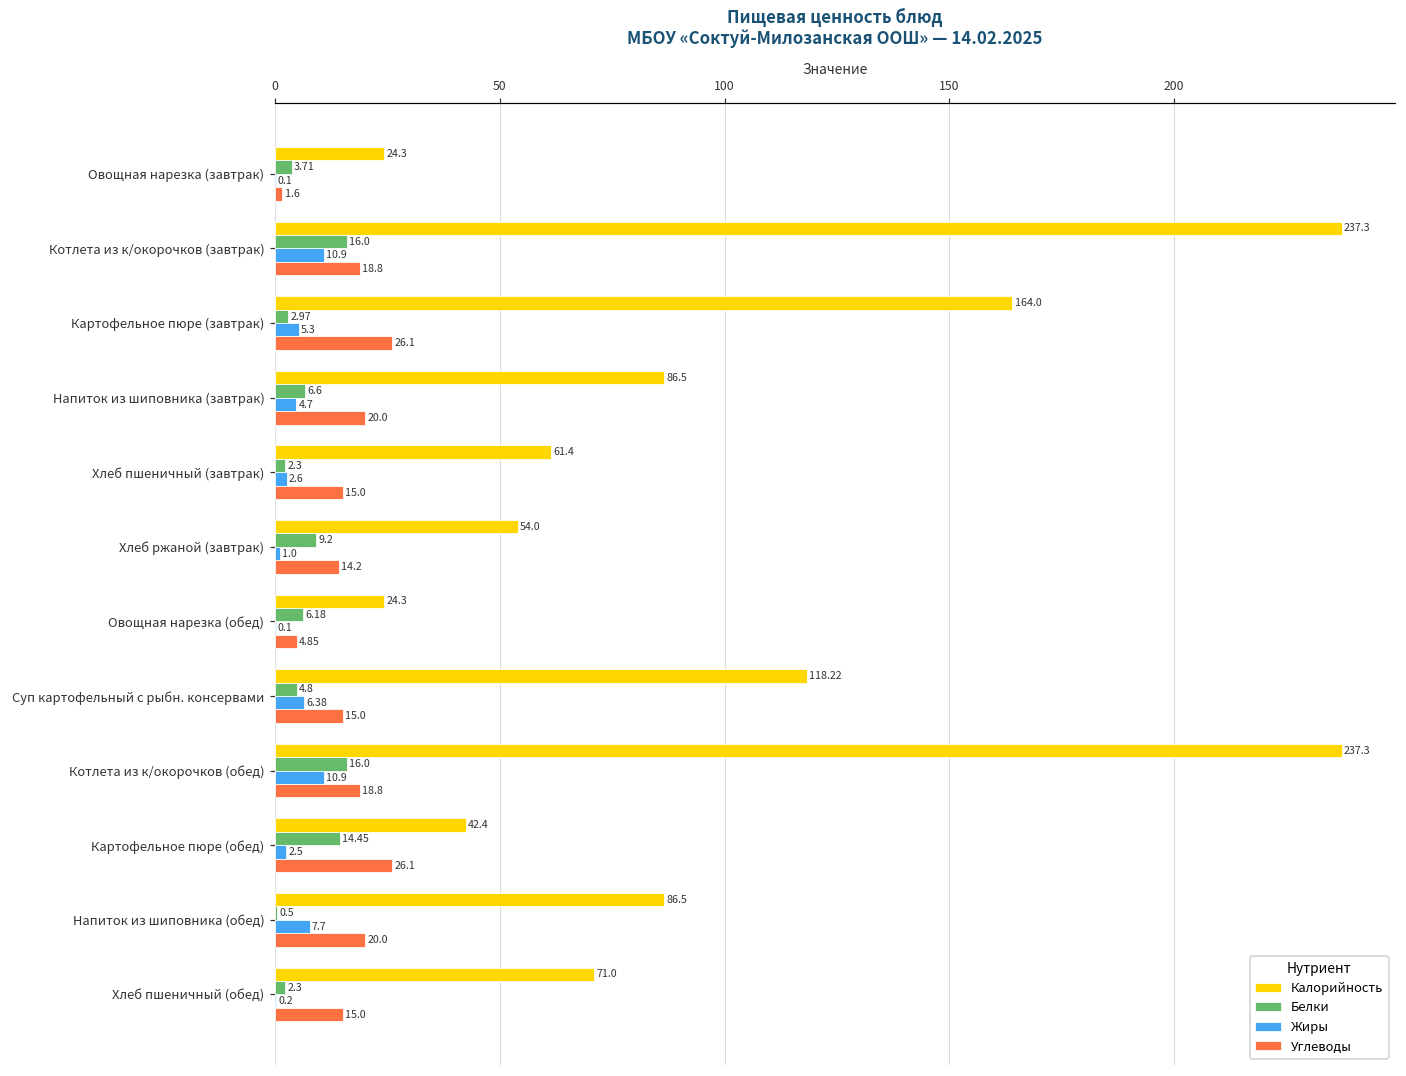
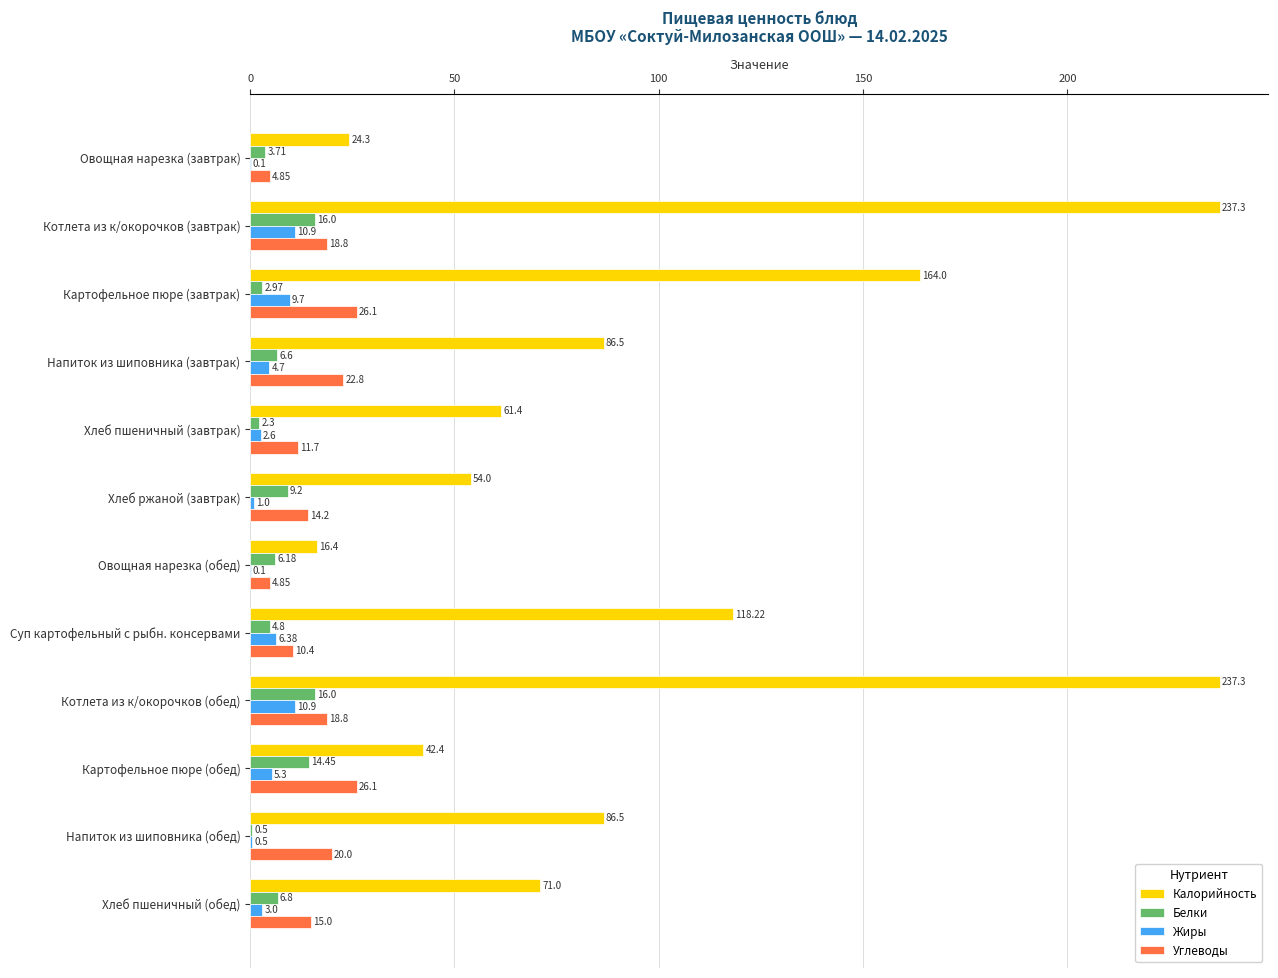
Углеводы, Овощная нарезка (завтрак): 1.6 -> 4.85
Жиры, Картофельное пюре (завтрак): 5.3 -> 9.7
Углеводы, Напиток из шиповника (завтрак): 20.0 -> 22.8
Углеводы, Хлеб пшеничный (завтрак): 15.0 -> 11.7
Калорийность, Овощная нарезка (обед): 24.3 -> 16.4
Углеводы, Суп картофельный с рыбн. консервами: 15.0 -> 10.4
Жиры, Картофельное пюре (обед): 2.5 -> 5.3
Жиры, Напиток из шиповника (обед): 7.7 -> 0.5
Белки, Хлеб пшеничный (обед): 2.3 -> 6.8
Жиры, Хлеб пшеничный (обед): 0.2 -> 3.0
